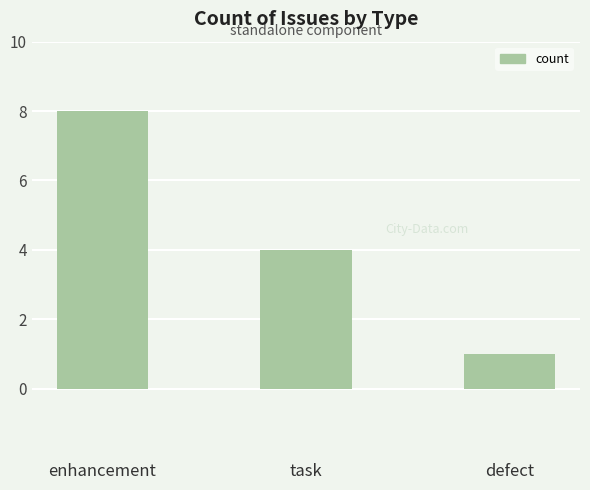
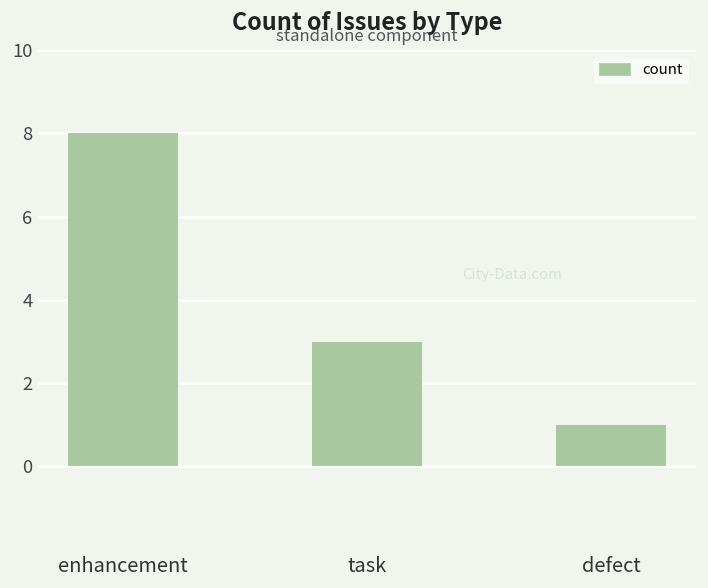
task: 4 -> 3
